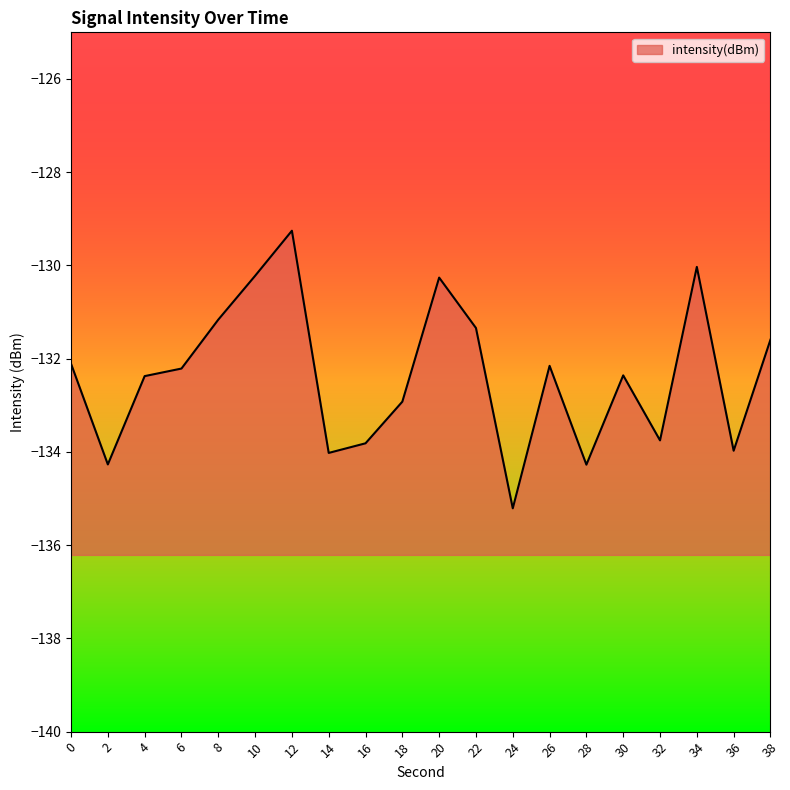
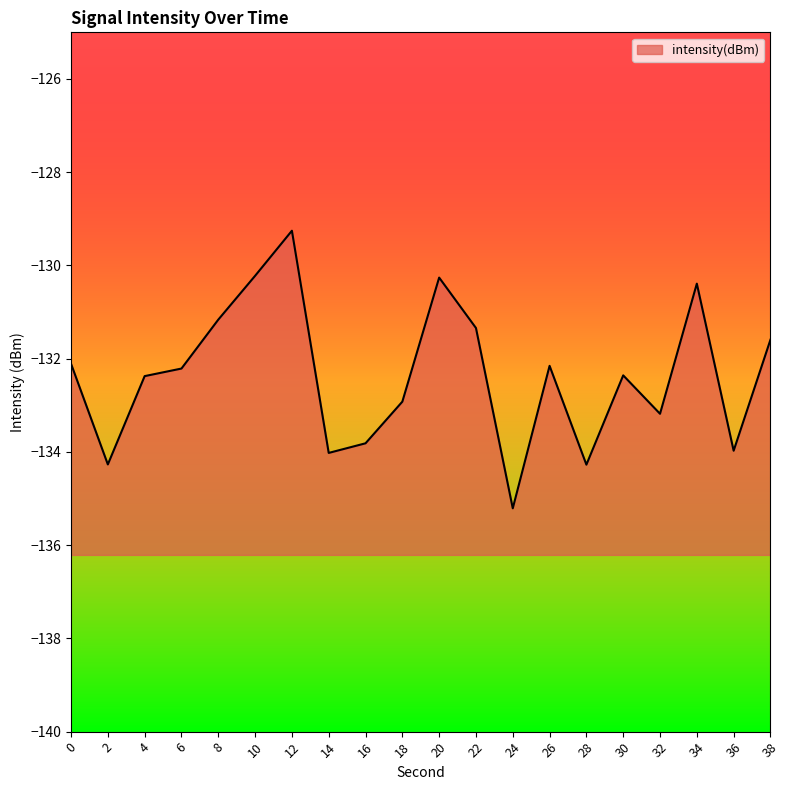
32: -133.8 -> -133.2
34: -130.0 -> -130.4
